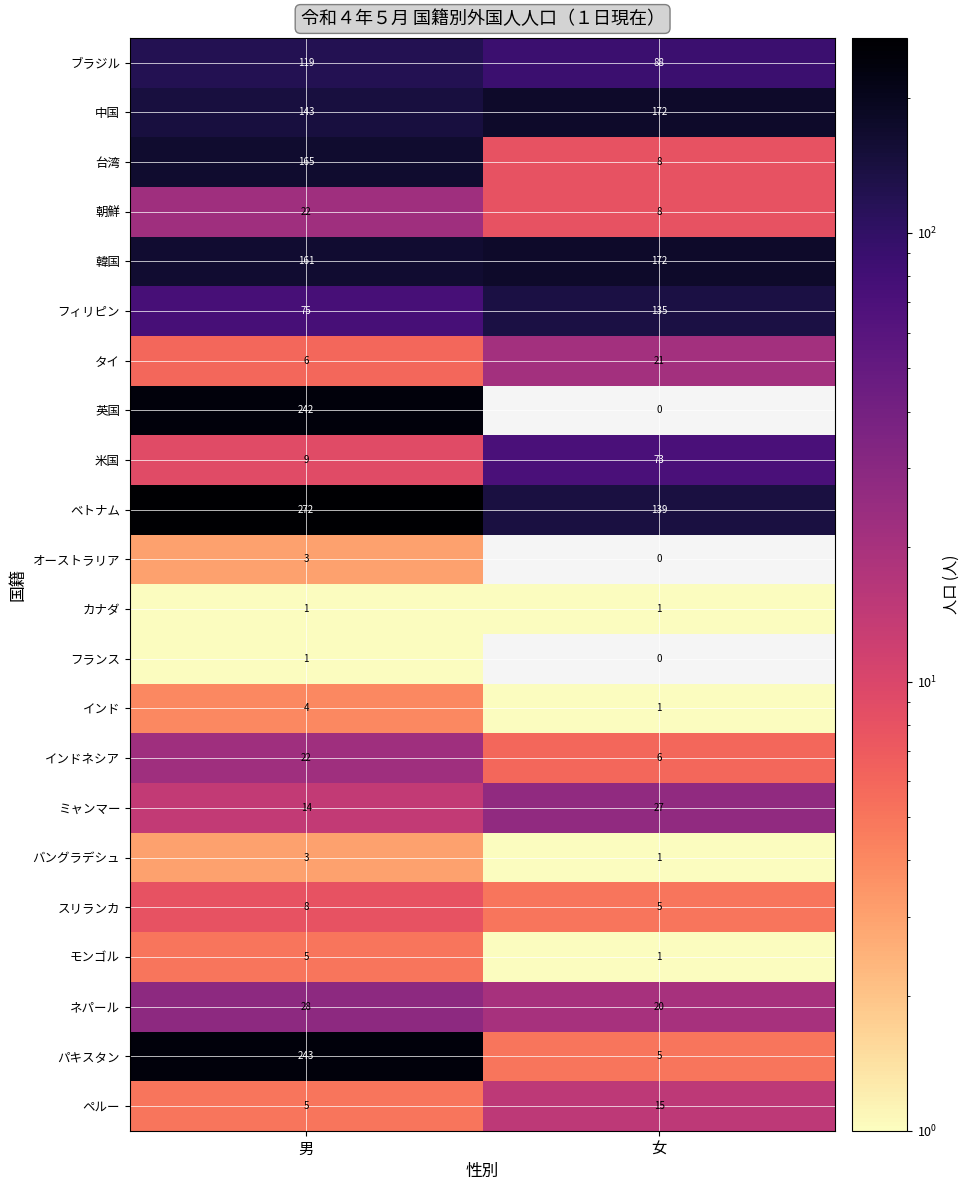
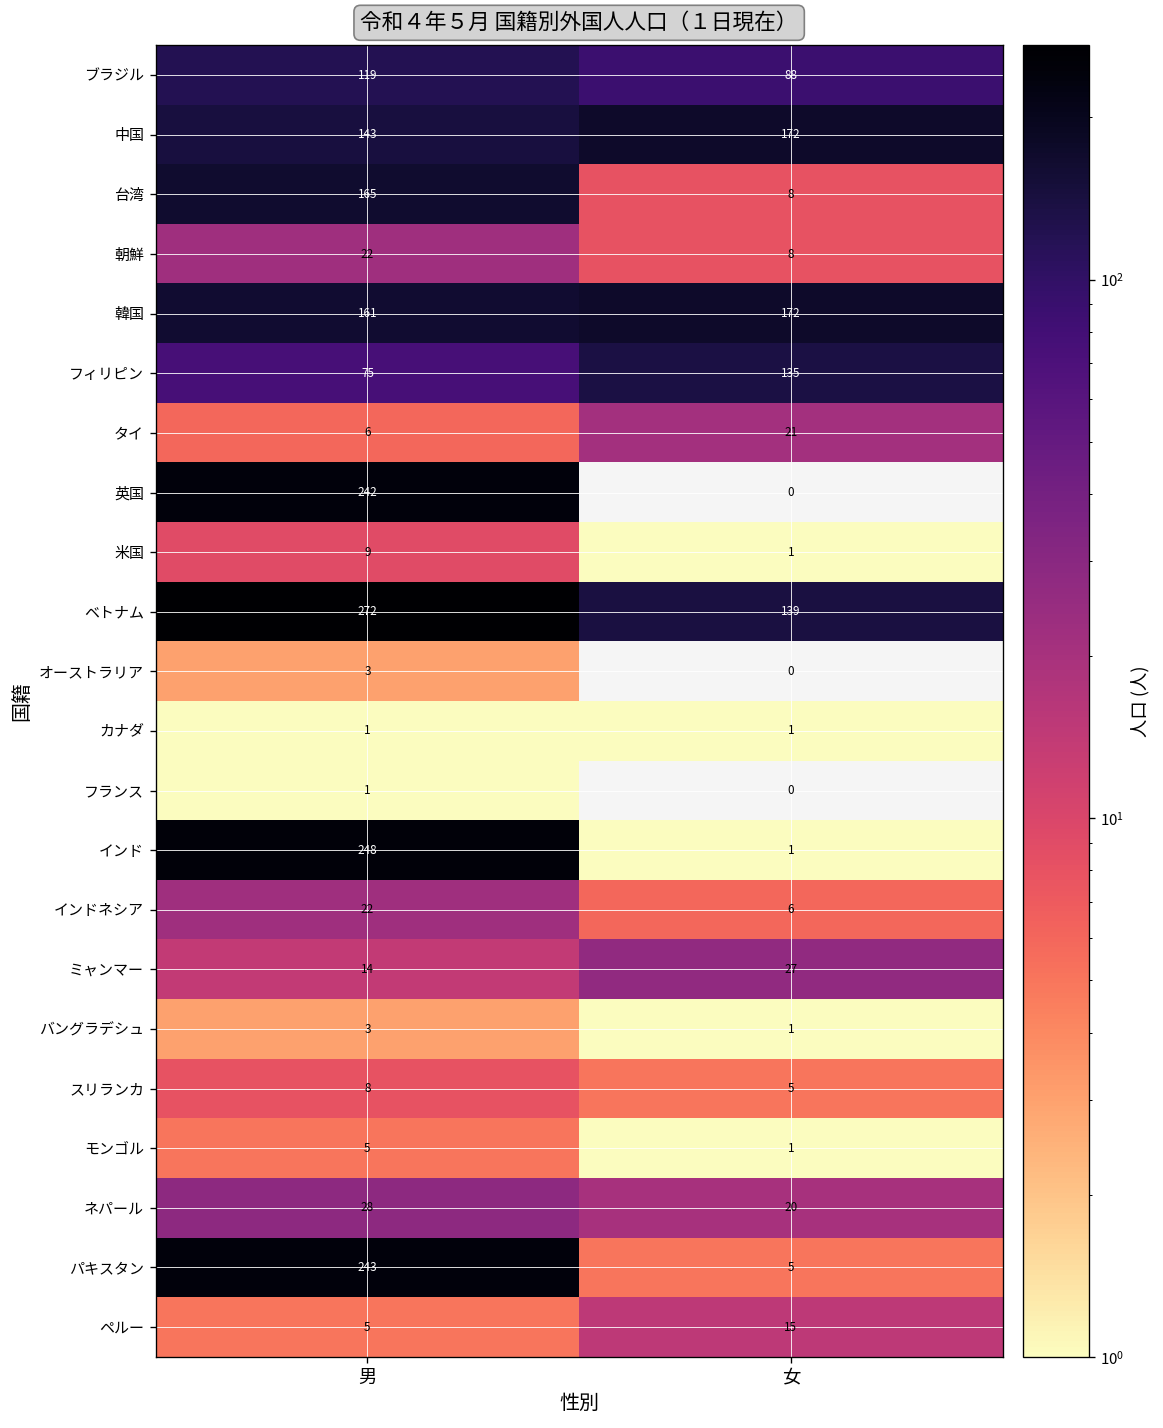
米国, 女: 73 -> 1
インド, 男: 4 -> 248
